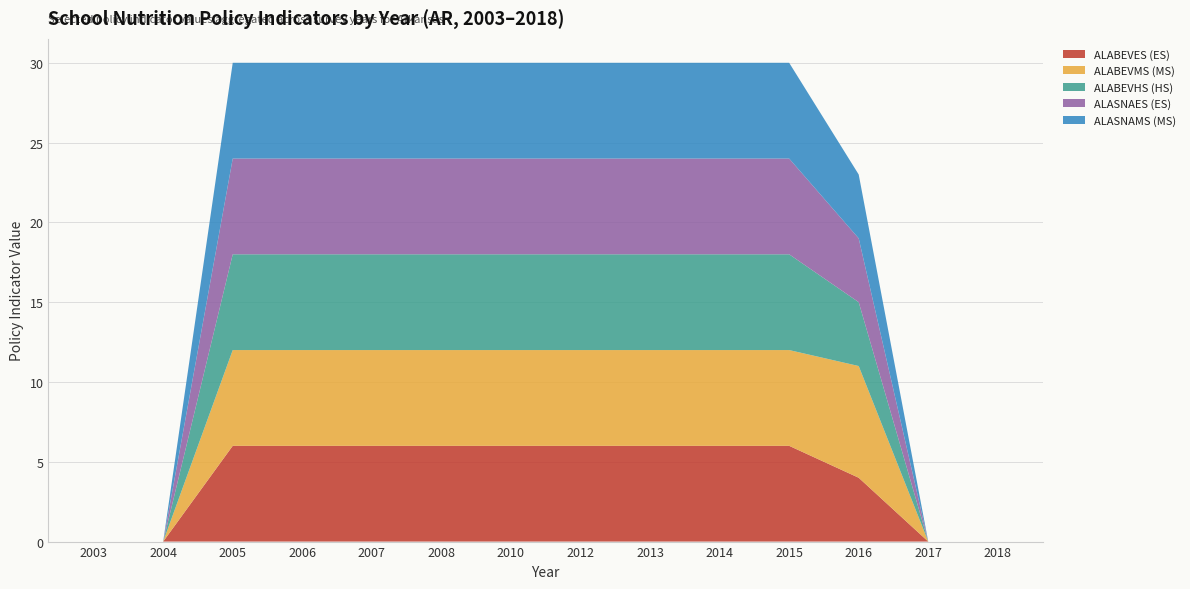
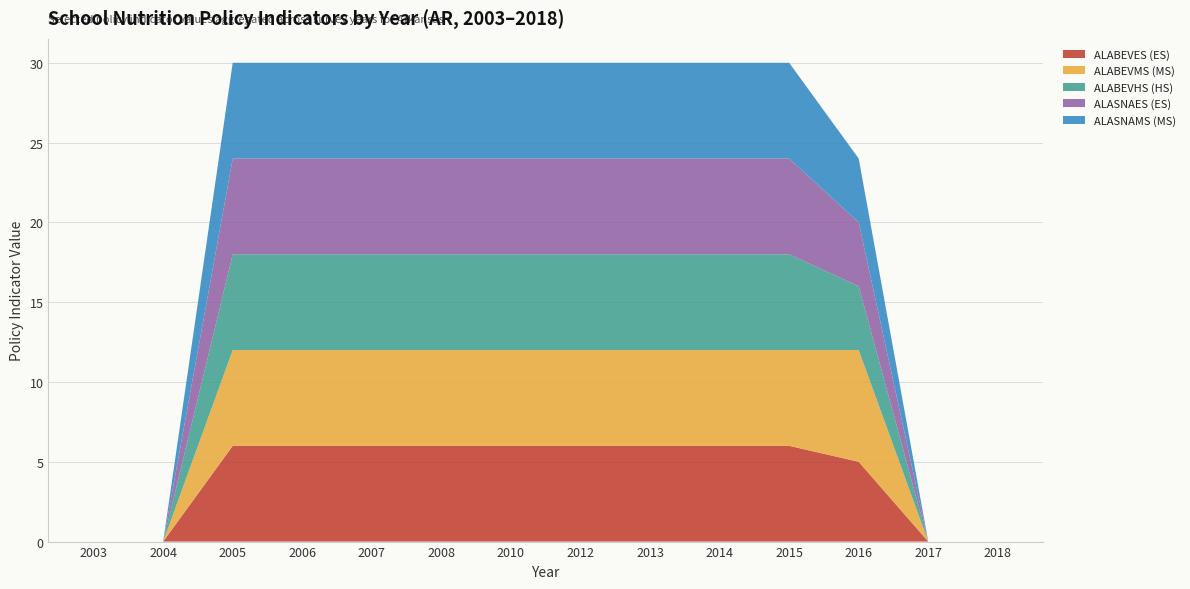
ALABEVES (ES), 2016: 4 -> 5
